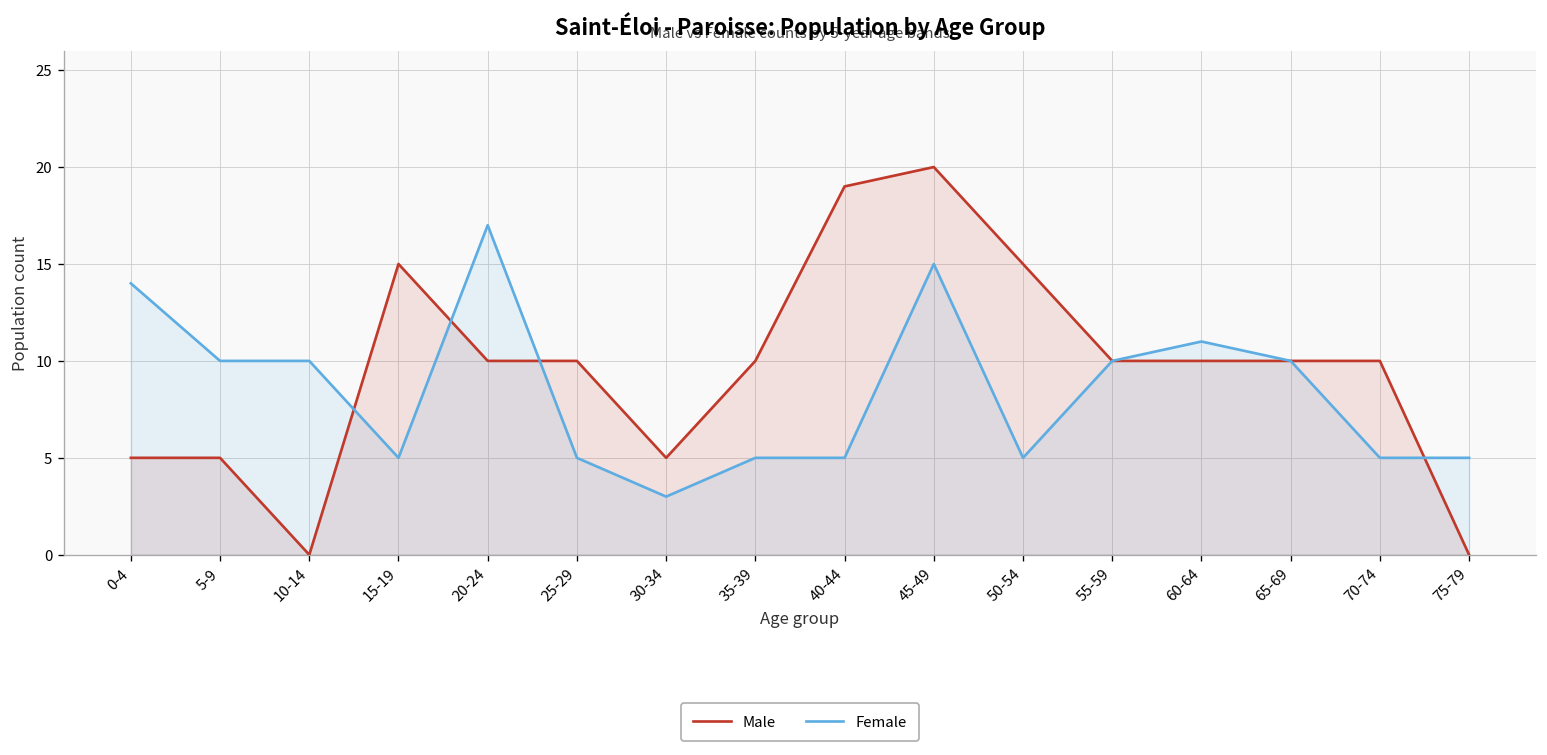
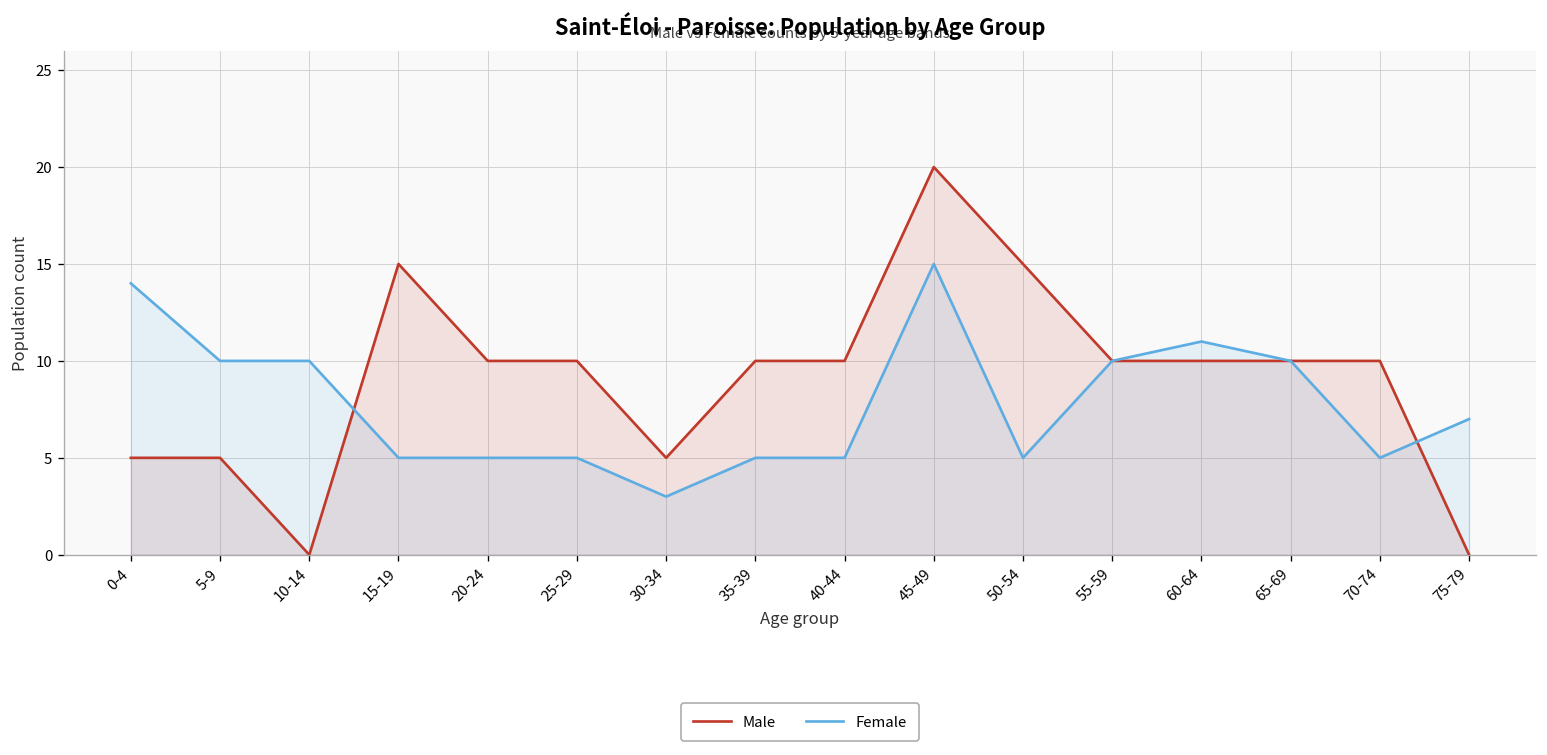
Female, 20-24: 17 -> 5
Male, 40-44: 19 -> 10
Female, 75-79: 5 -> 7
